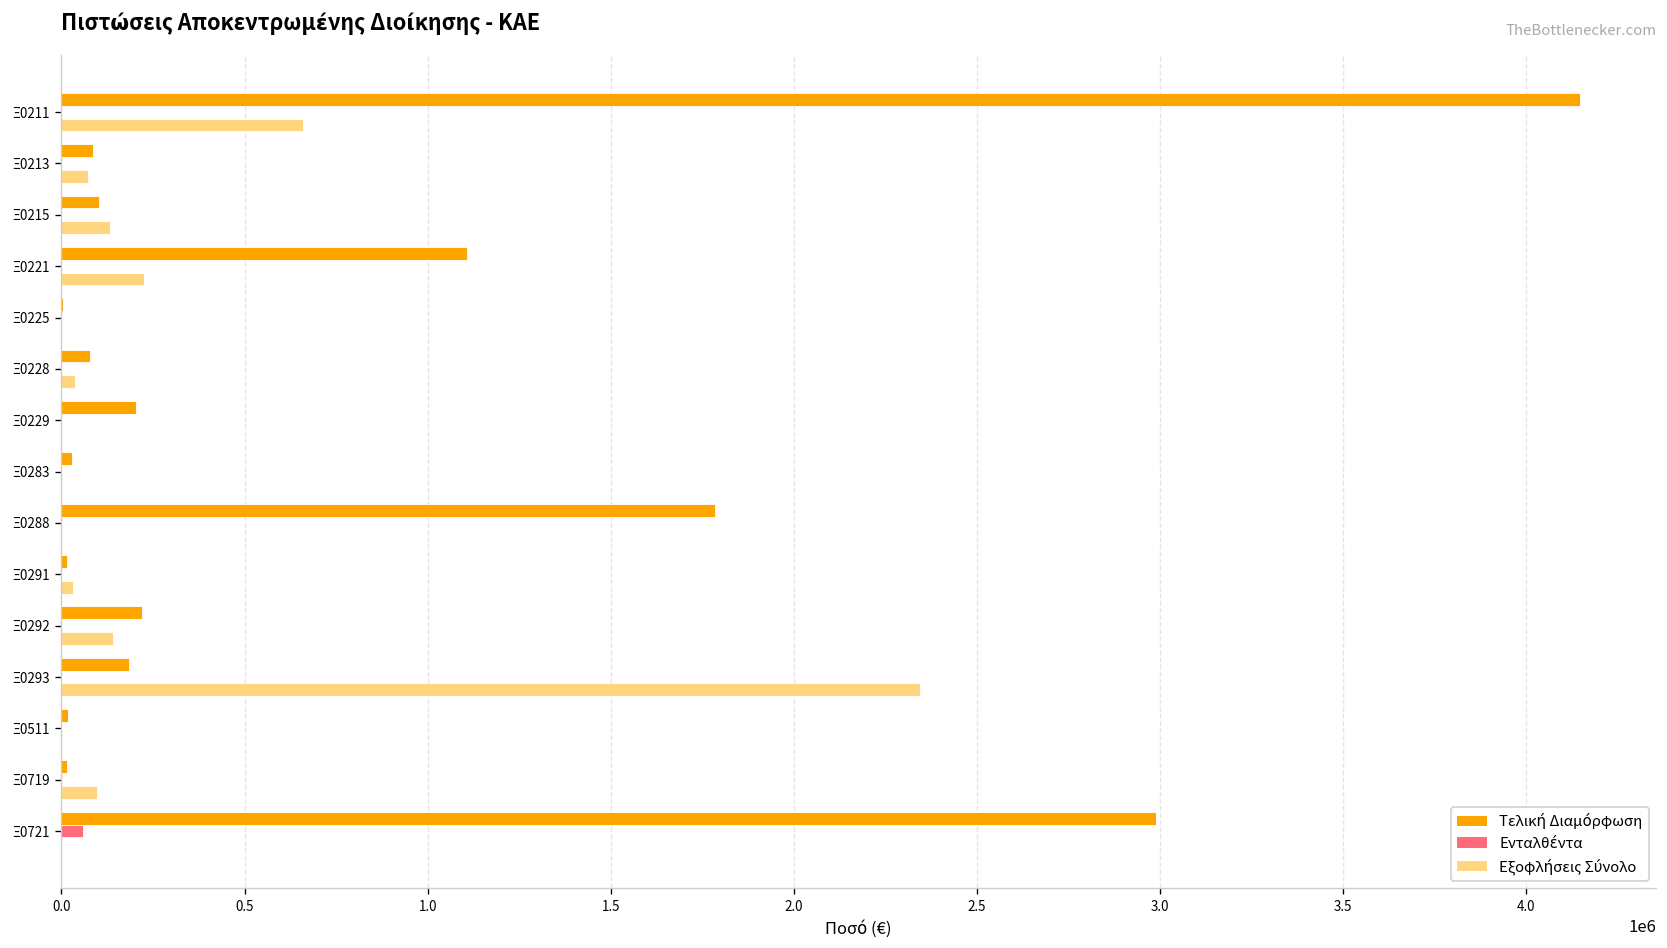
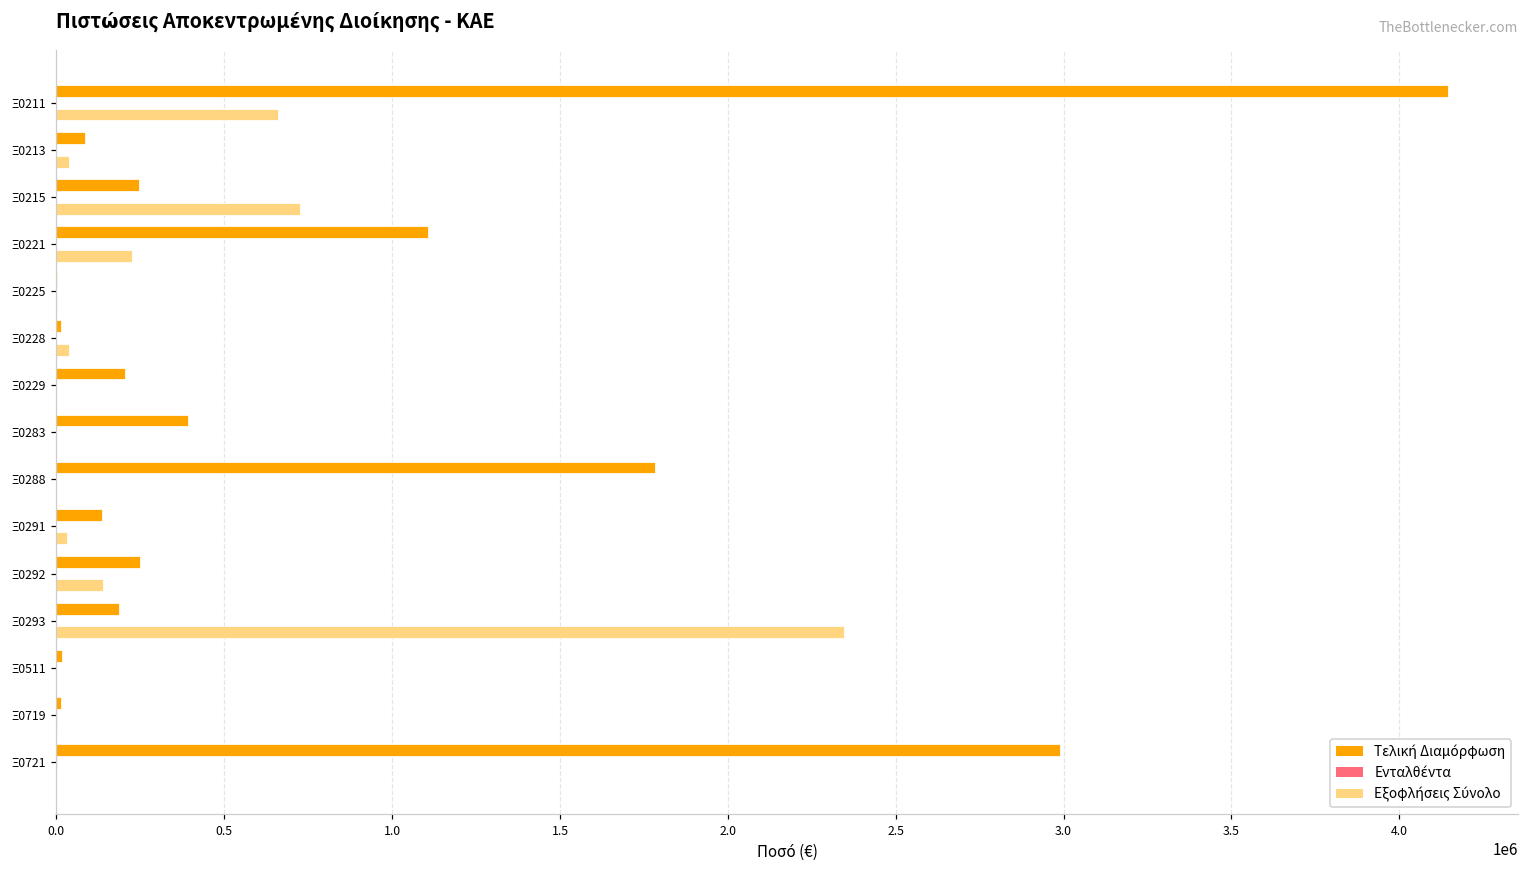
Εξοφλήσεις Σύνολο, Ξ0213: 70000 -> 40000
Τελική Διαμόρφωση, Ξ0215: 100000 -> 250000
Εξοφλήσεις Σύνολο, Ξ0215: 130000 -> 730000
Τελική Διαμόρφωση, Ξ0228: 80000 -> 10000
Τελική Διαμόρφωση, Ξ0283: 30000 -> 390000
Τελική Διαμόρφωση, Ξ0291: 10000 -> 140000
Τελική Διαμόρφωση, Ξ0292: 220000 -> 250000
Εξοφλήσεις Σύνολο, Ξ0719: 100000 -> 0
Ενταλθέντα, Ξ0721: 60000 -> 0
